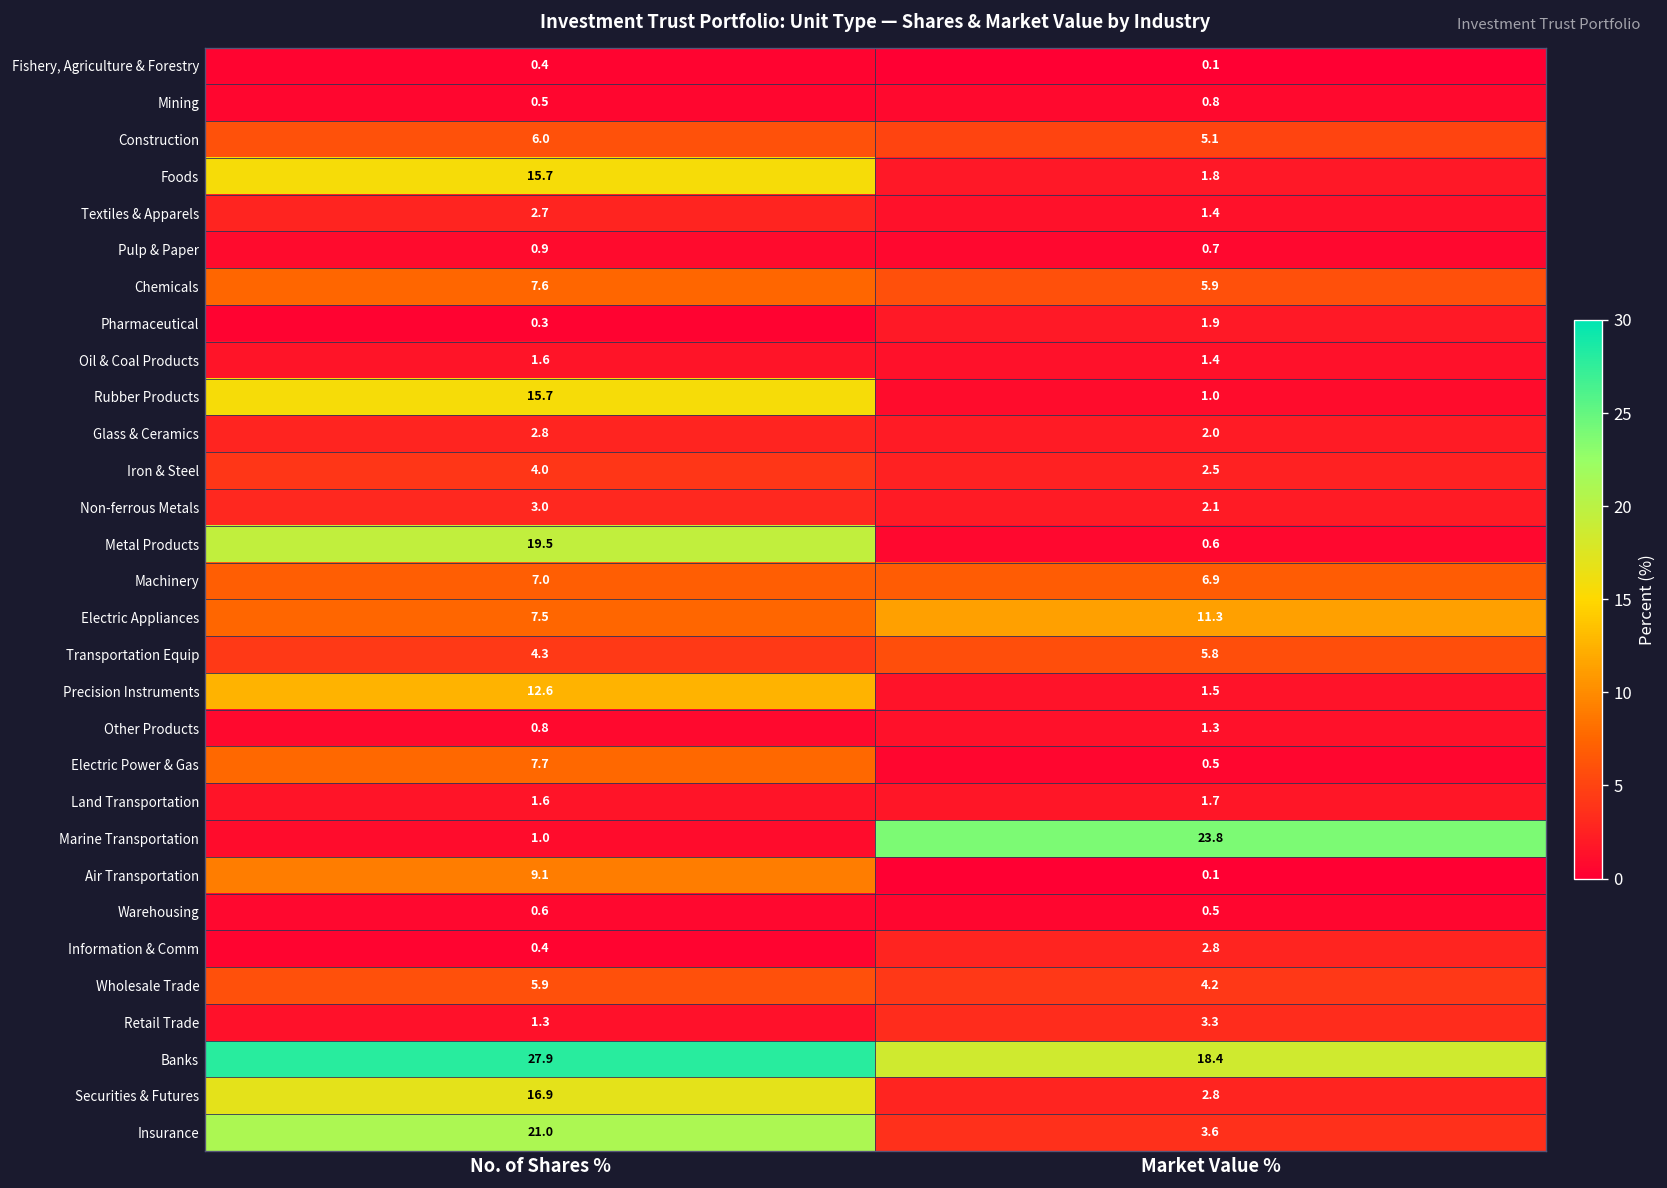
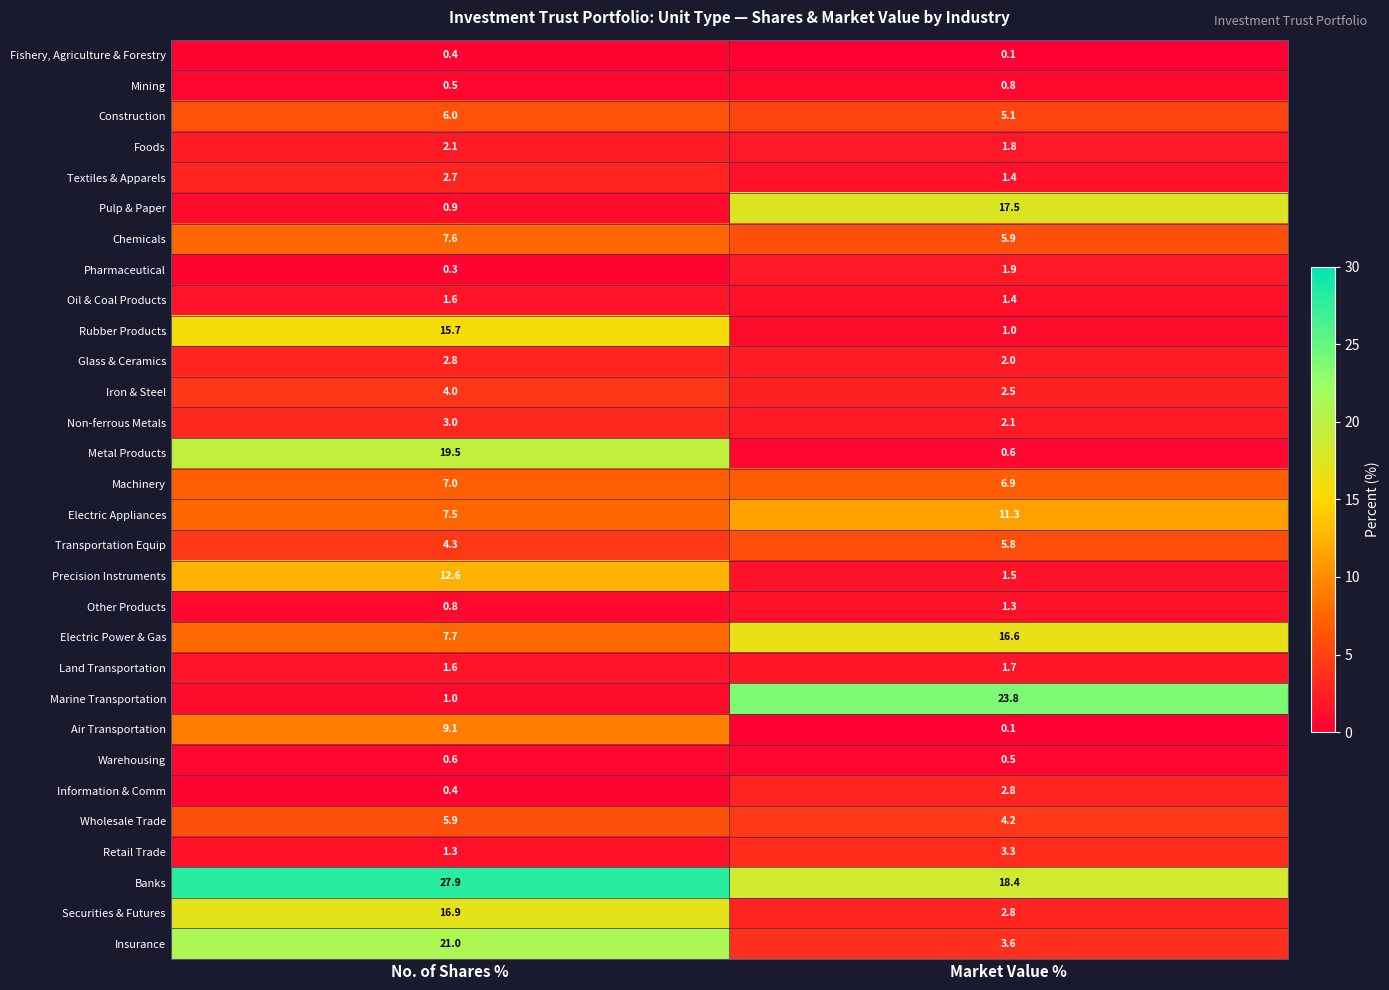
Foods, No. of Shares %: 15.7 -> 2.1
Pulp & Paper, Market Value %: 0.7 -> 17.5
Electric Power & Gas, Market Value %: 0.5 -> 16.6
